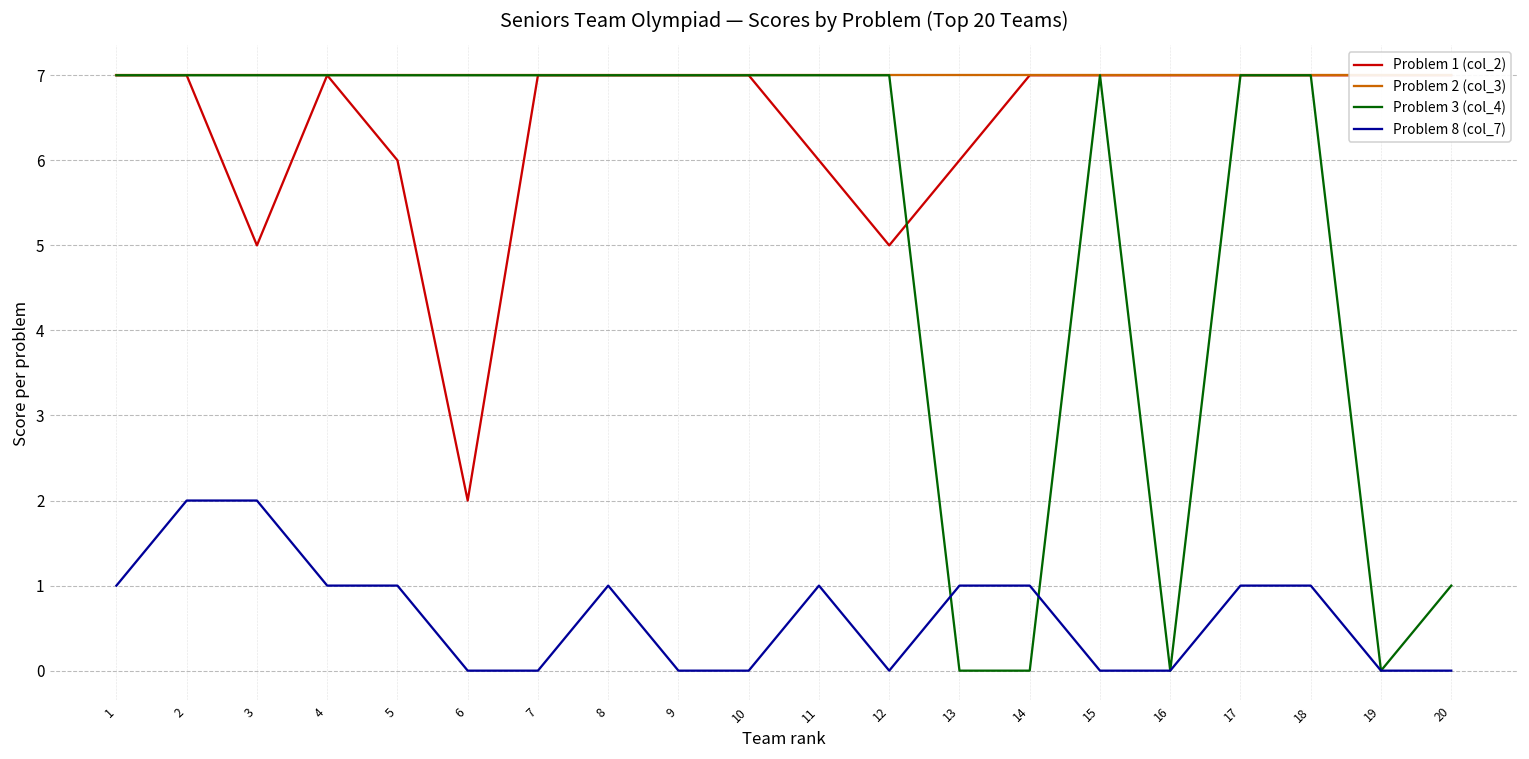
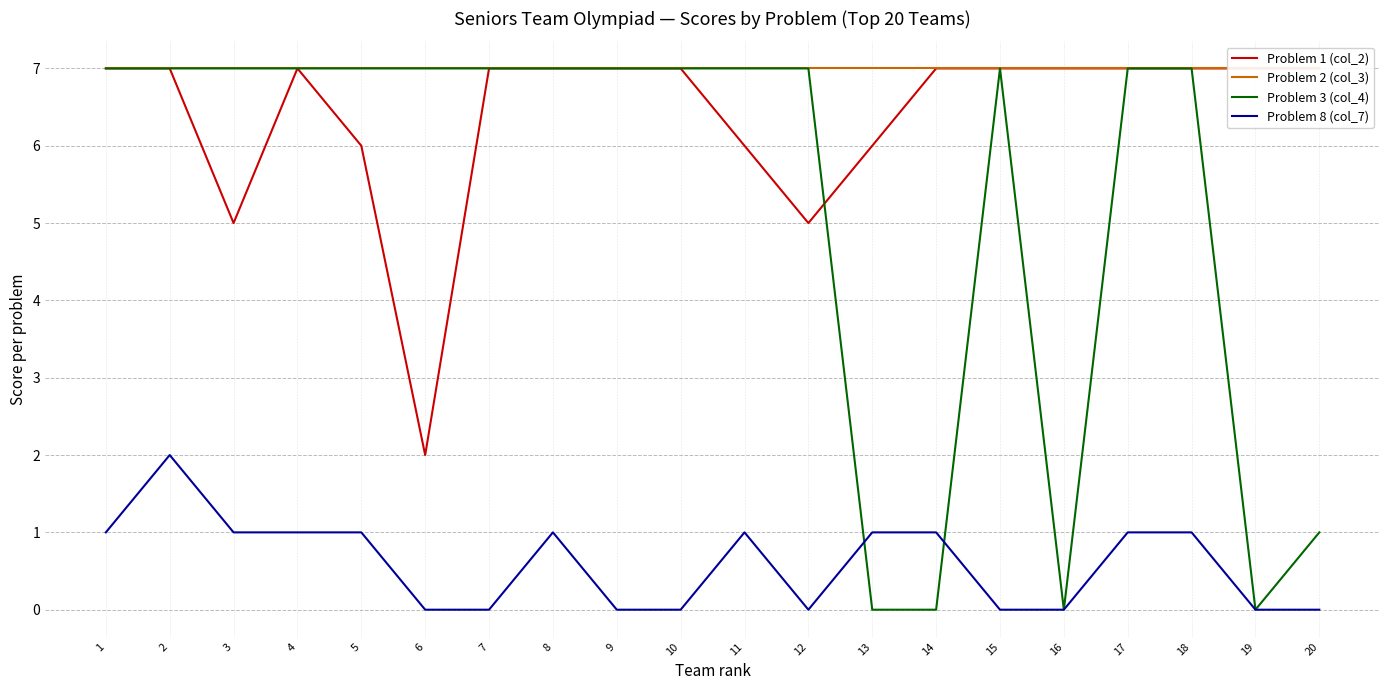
Problem 8 (col_7), 3: 2 -> 1
